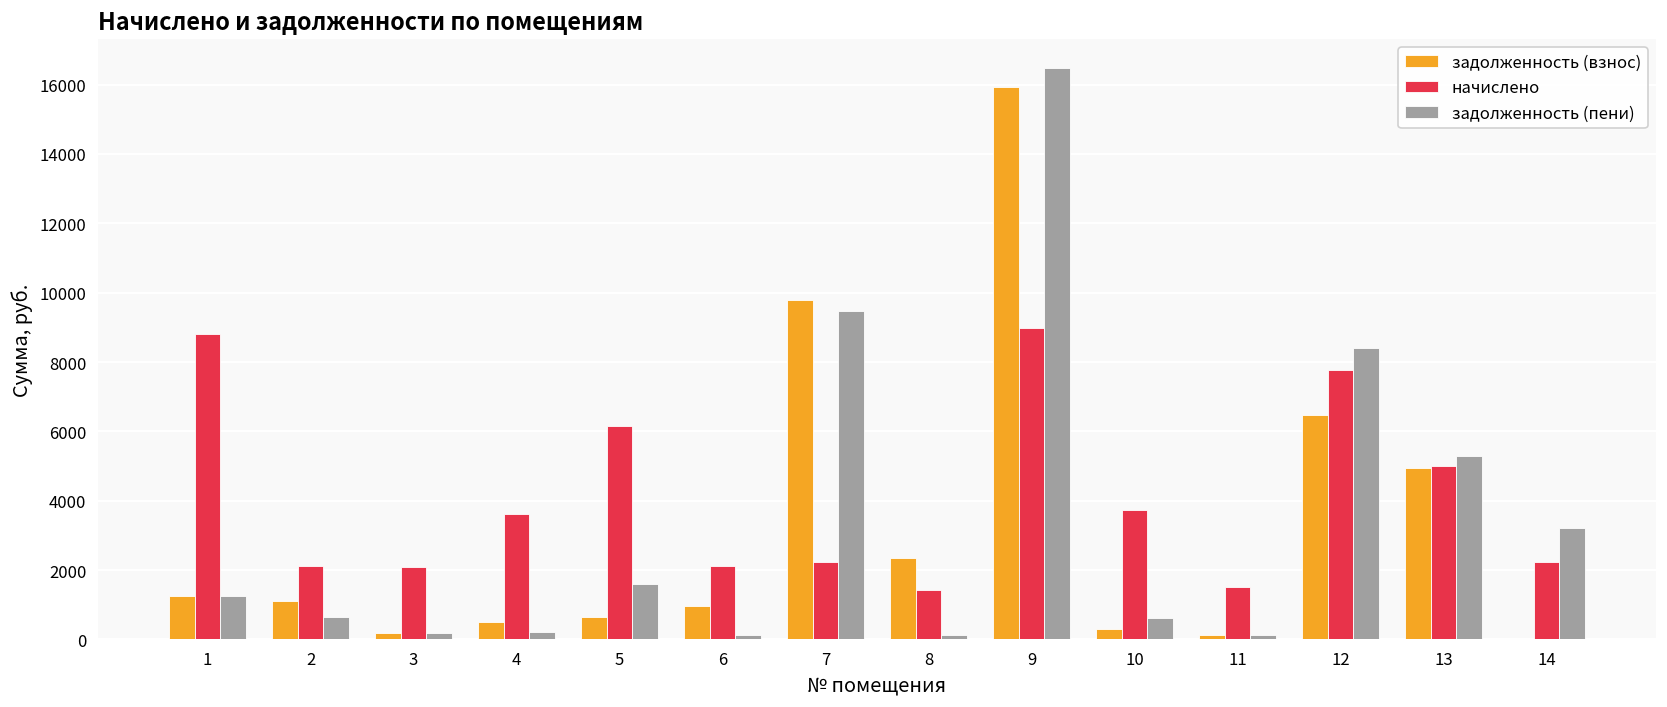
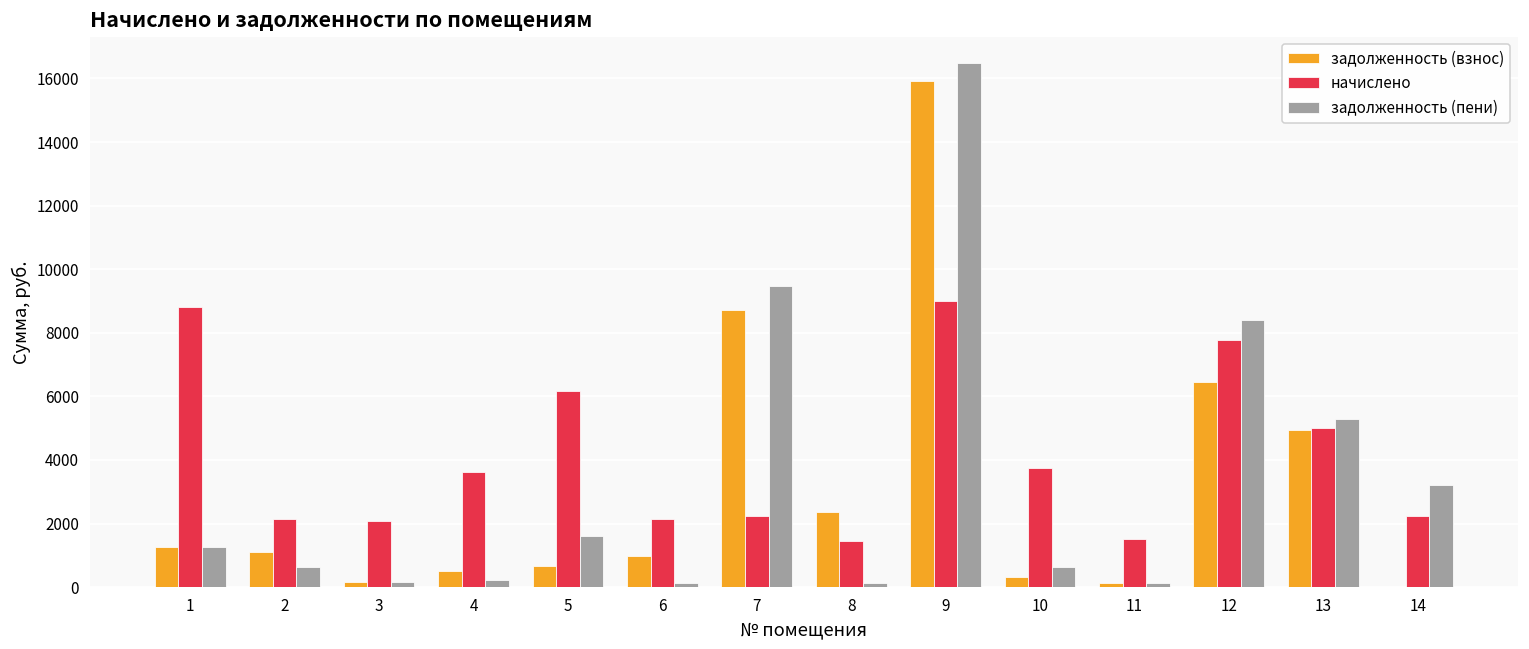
задолженность (взнос), 7: 9800 -> 8700
